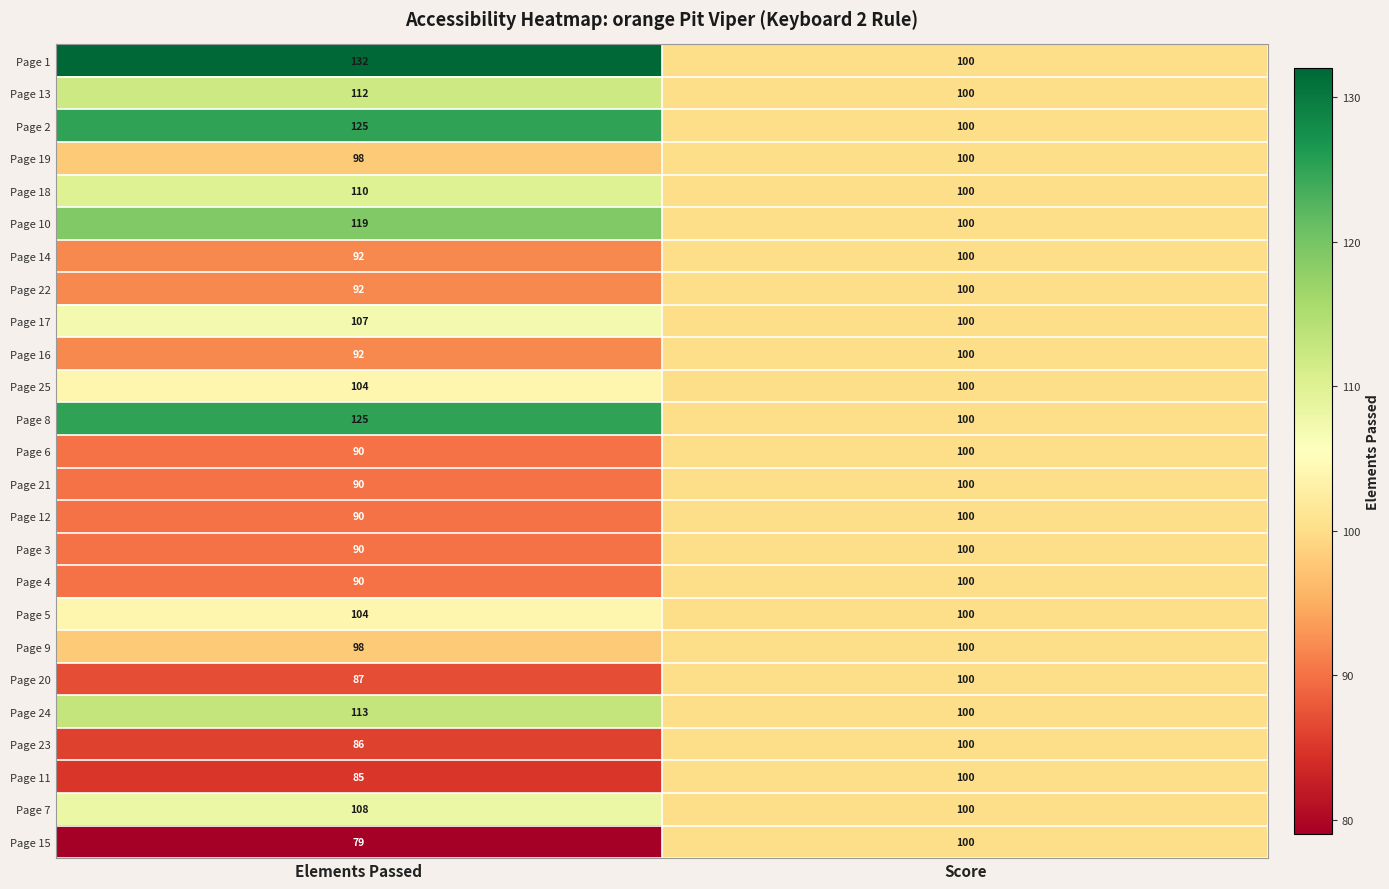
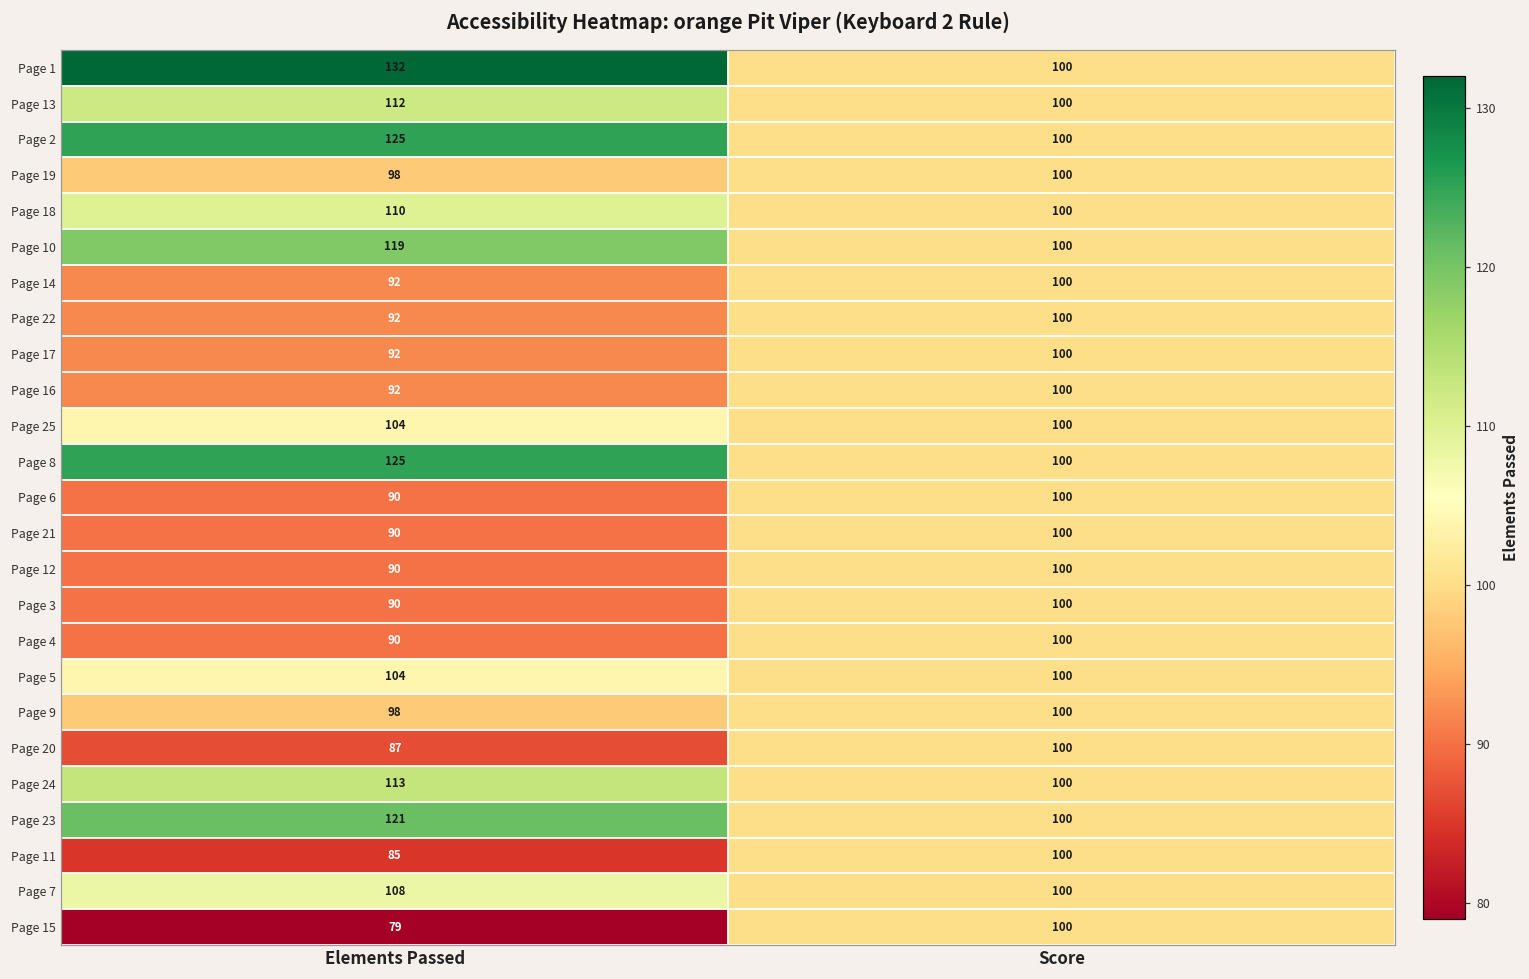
Page 17, Elements Passed: 107 -> 92
Page 23, Elements Passed: 86 -> 121
